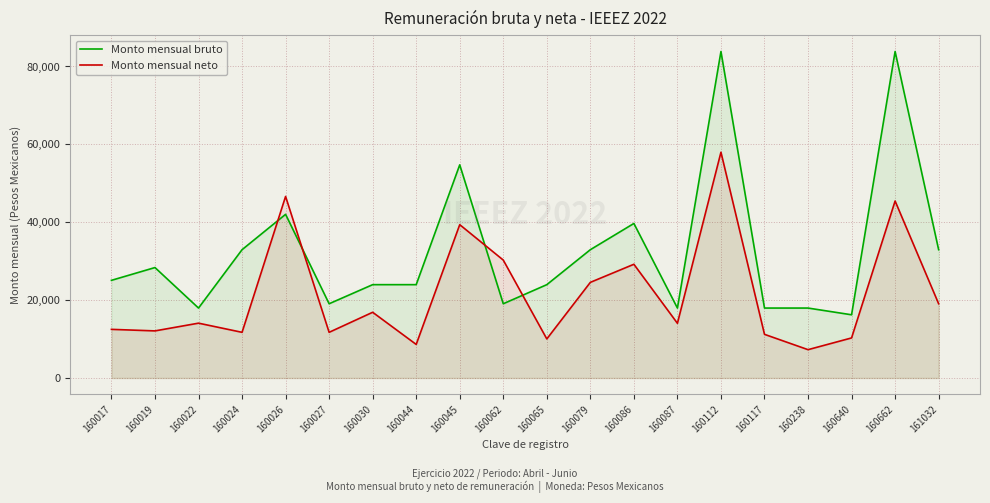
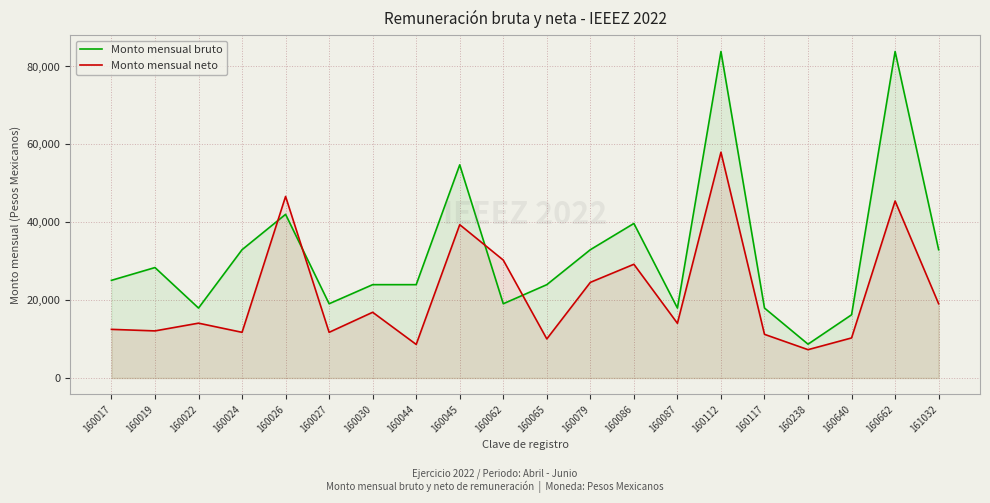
Monto mensual bruto, 160238: 18,000 -> 9,000
